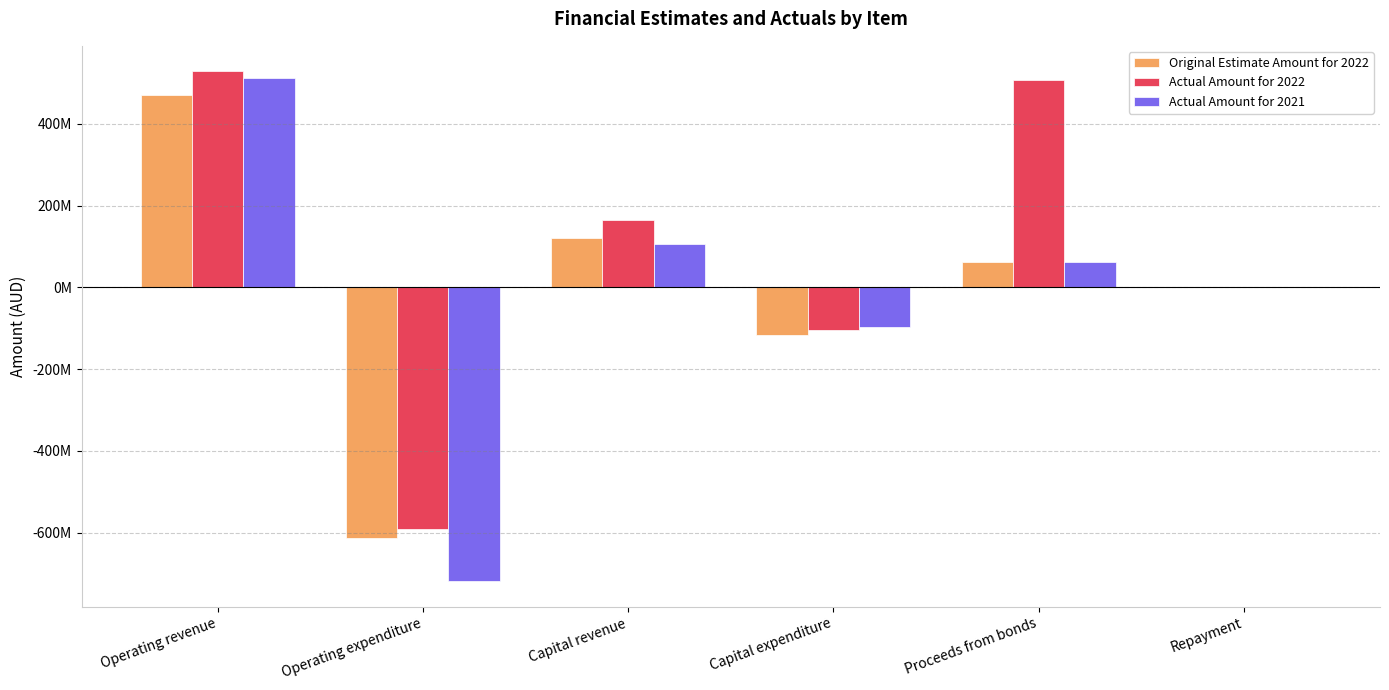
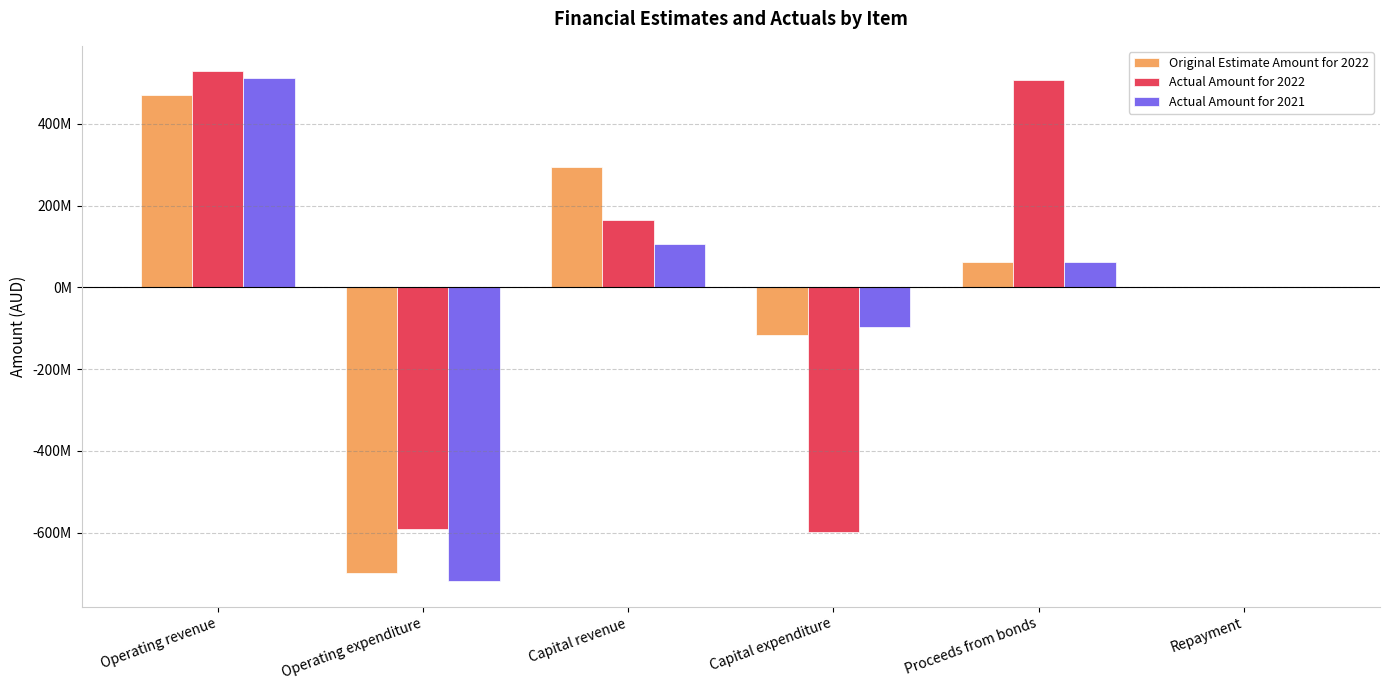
Original Estimate Amount for 2022, Operating expenditure: -610000000 -> -700000000
Original Estimate Amount for 2022, Capital revenue: 120000000 -> 290000000
Actual Amount for 2022, Capital expenditure: -100000000 -> -600000000
